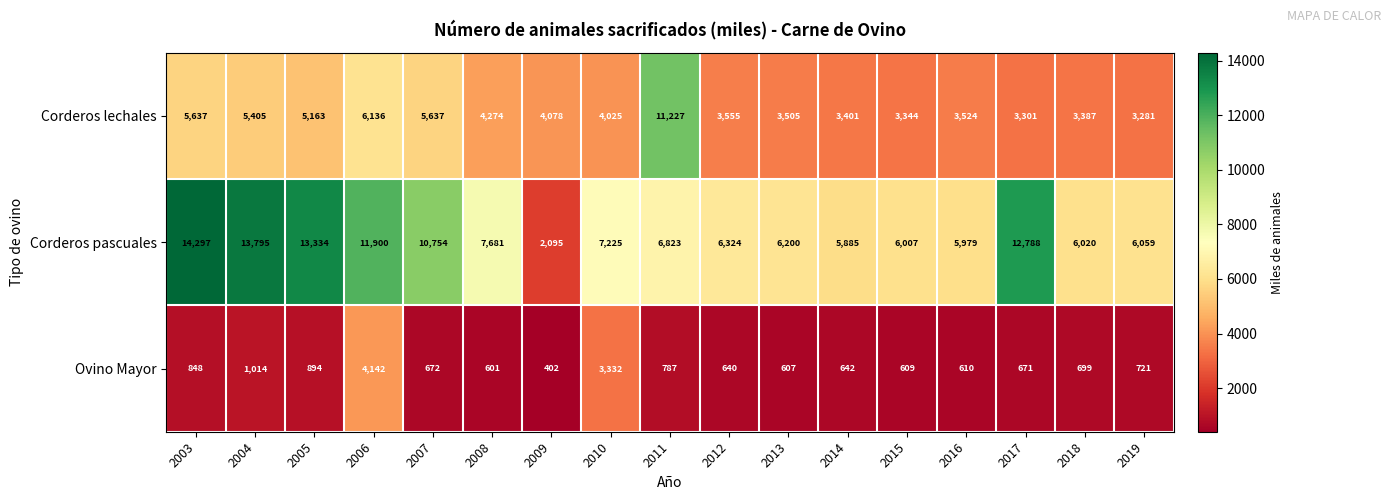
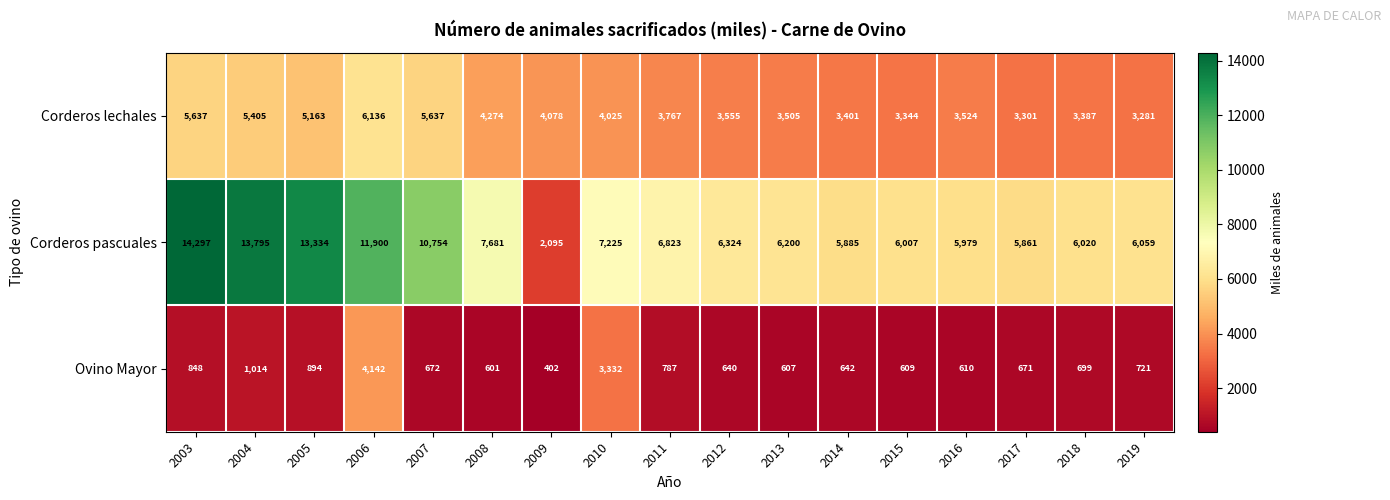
Corderos lechales, 2011: 11,227 -> 3,767
Corderos pascuales, 2017: 12,788 -> 5,861
